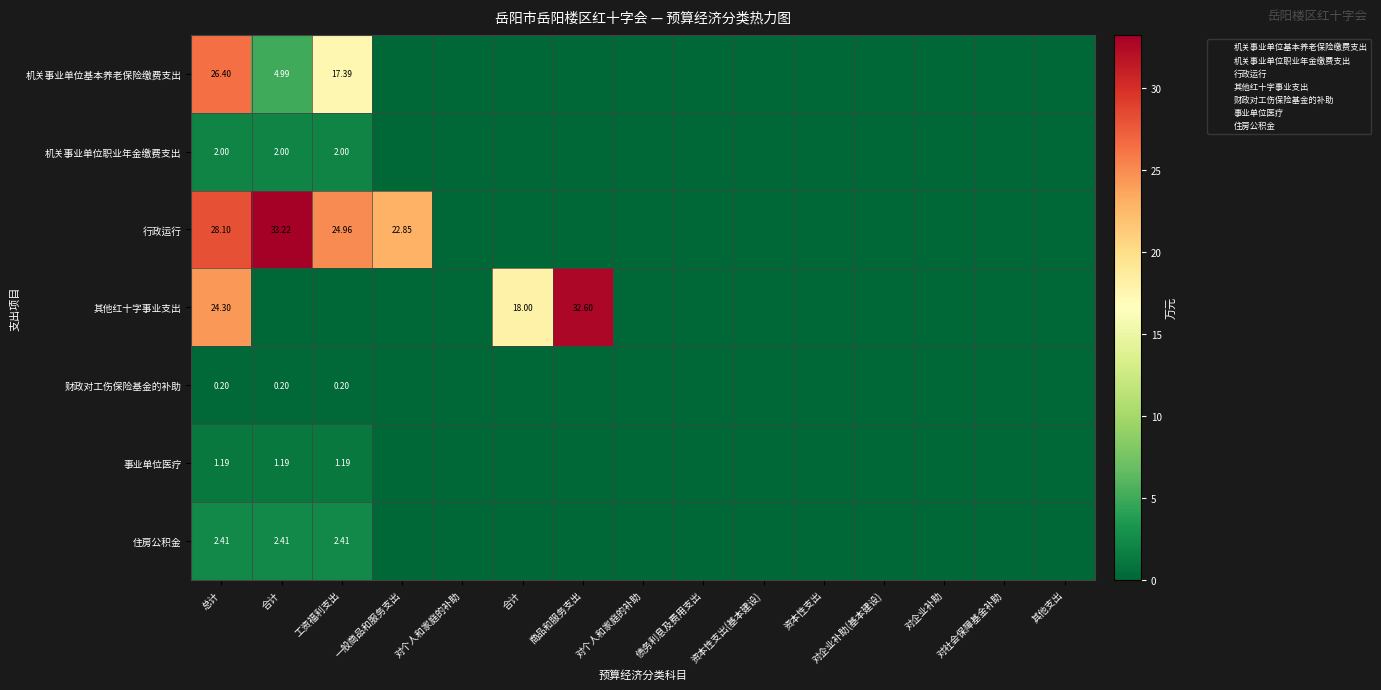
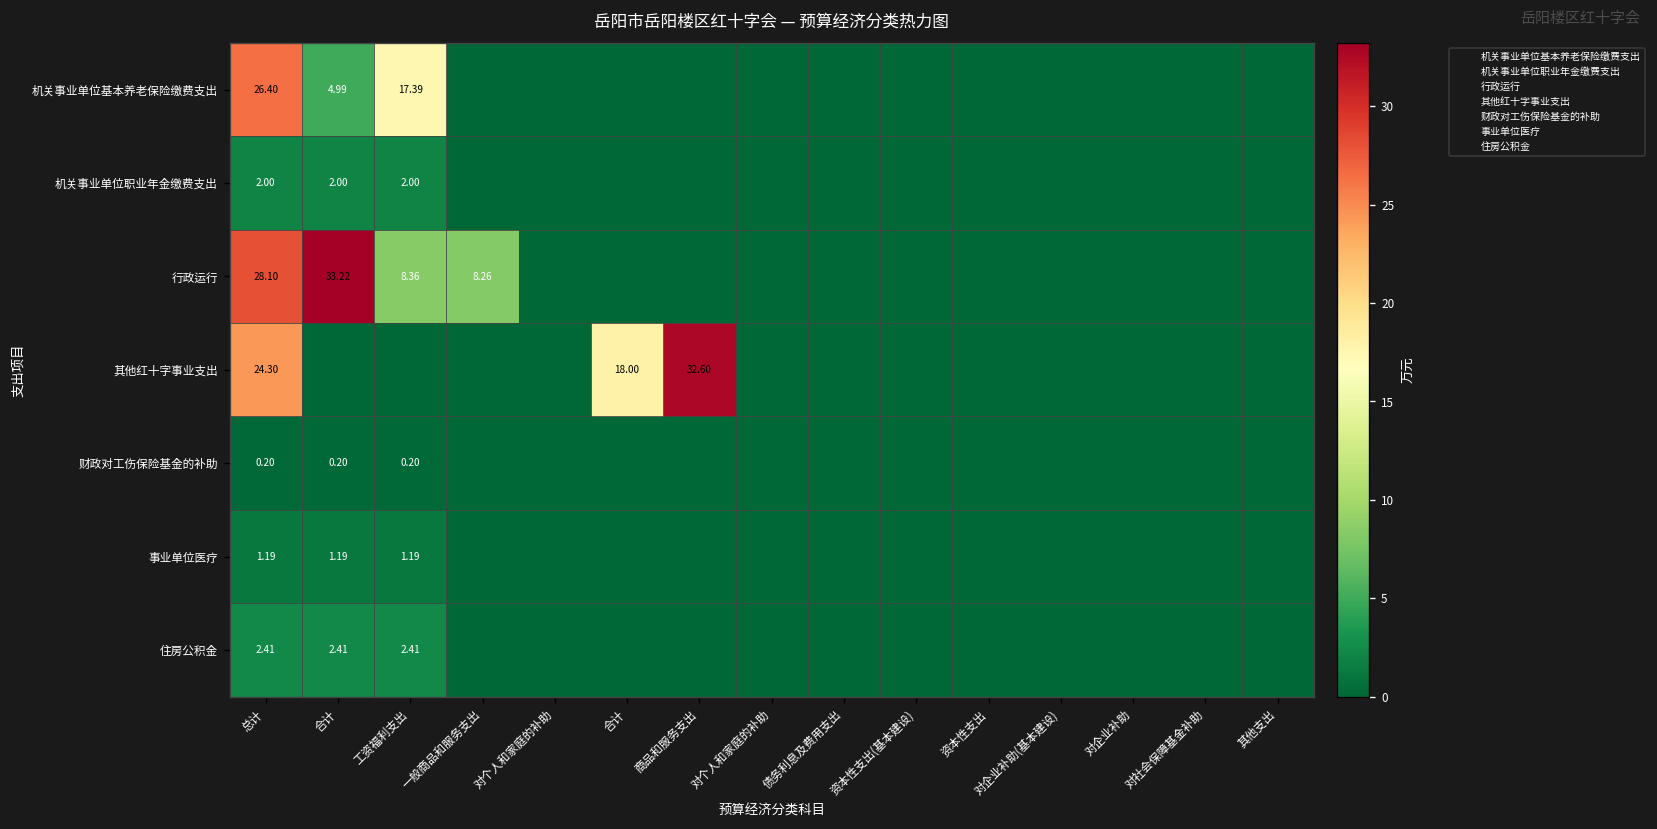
行政运行, 工资福利支出: 24.96 -> 8.36
行政运行, 一般商品和服务支出: 22.85 -> 8.26
